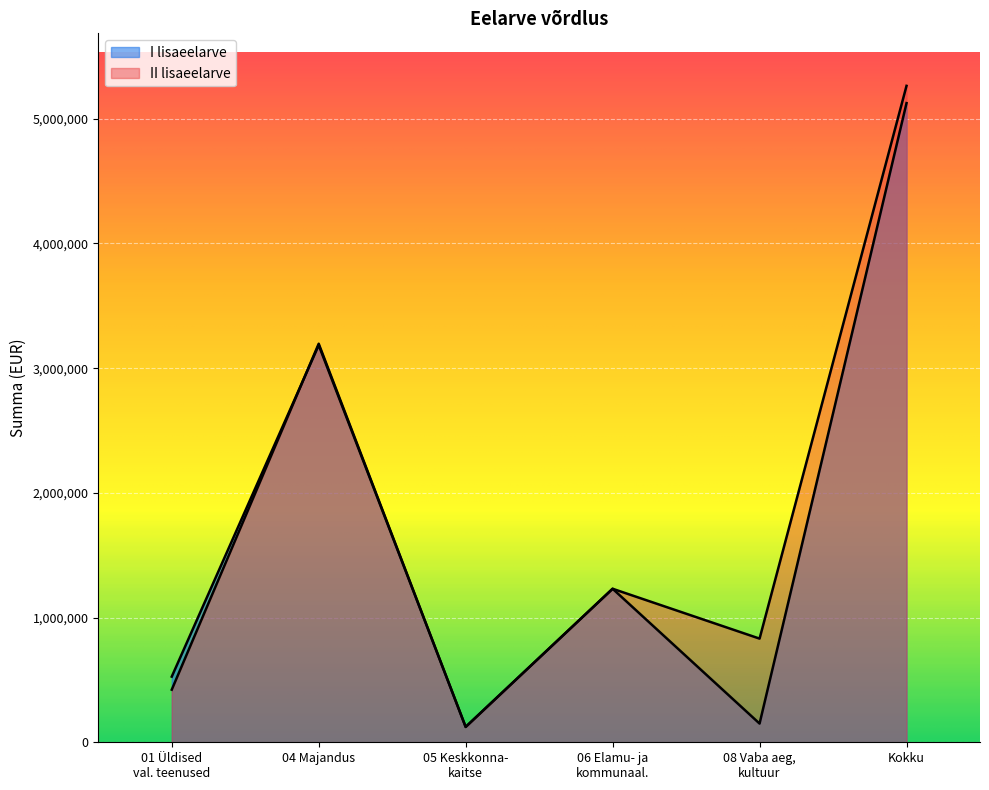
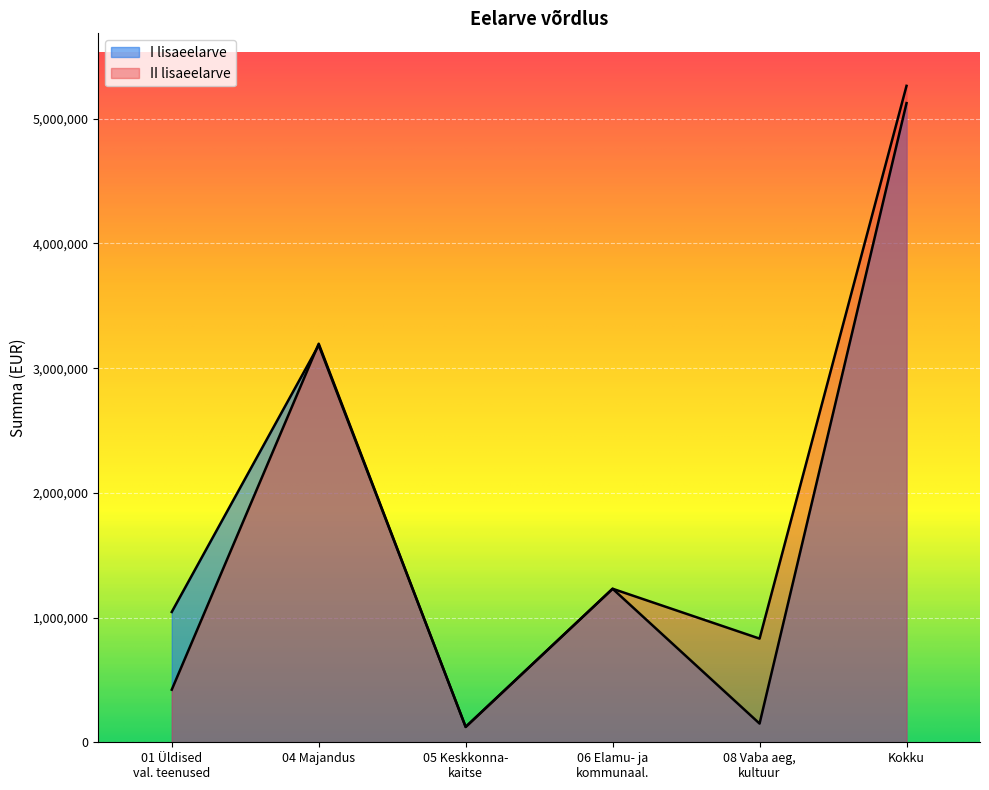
I lisaeelarve, 01 Üldised val. teenused: 530,000 -> 1,050,000
